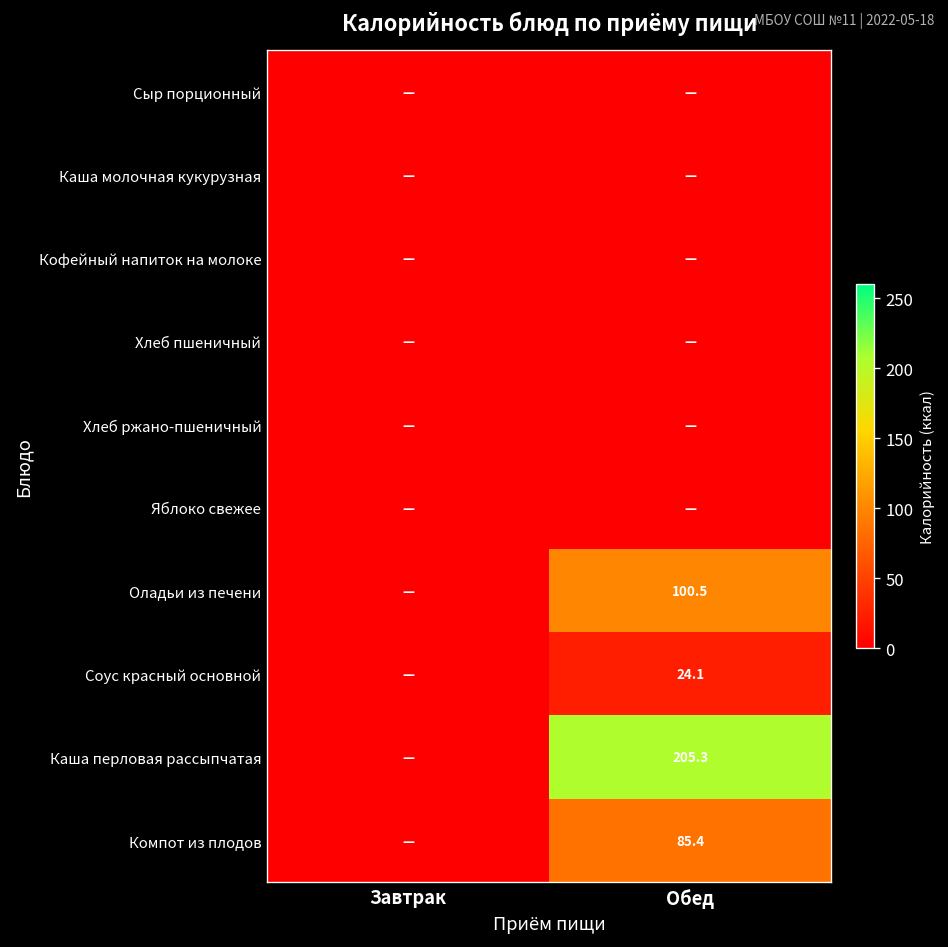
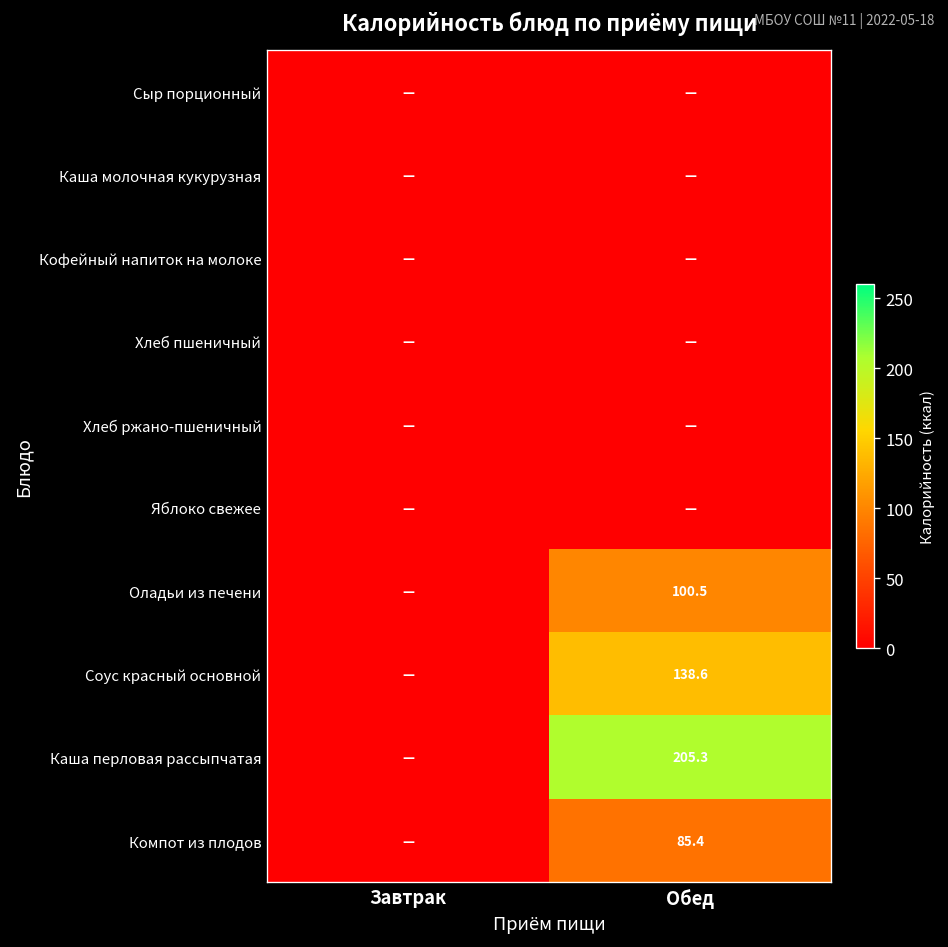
Соус красный основной, Обед: 24.1 -> 138.6
